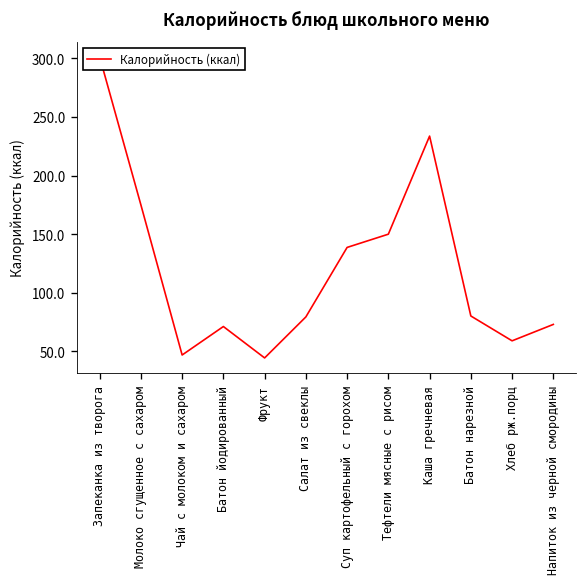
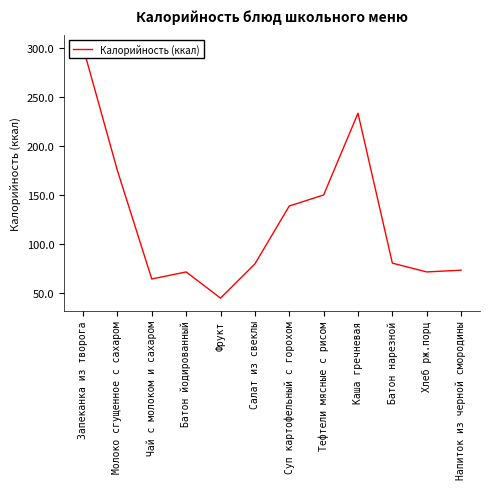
Чай с молоком и сахаром: 50 -> 60
Хлеб рж.порц: 60 -> 70
